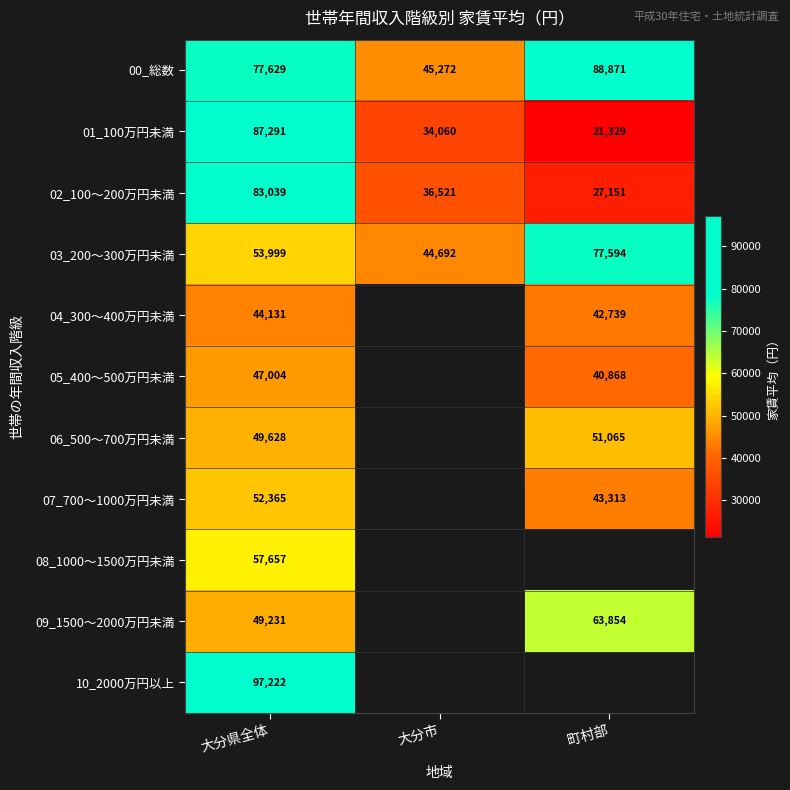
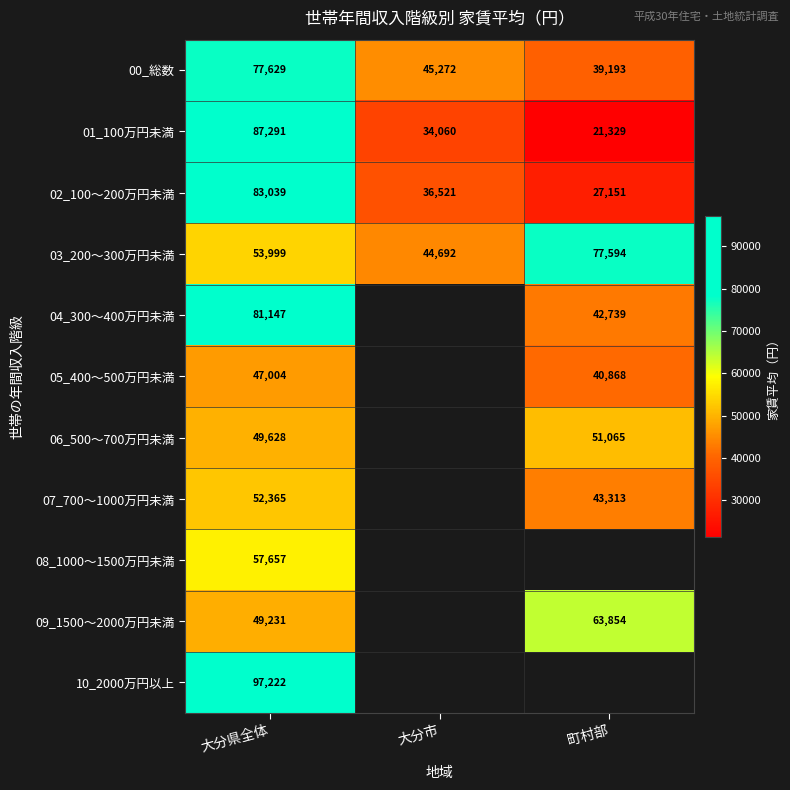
00_総数, 町村部: 88,871 -> 39,193
04_300～400万円未満, 大分県全体: 44,131 -> 81,147
